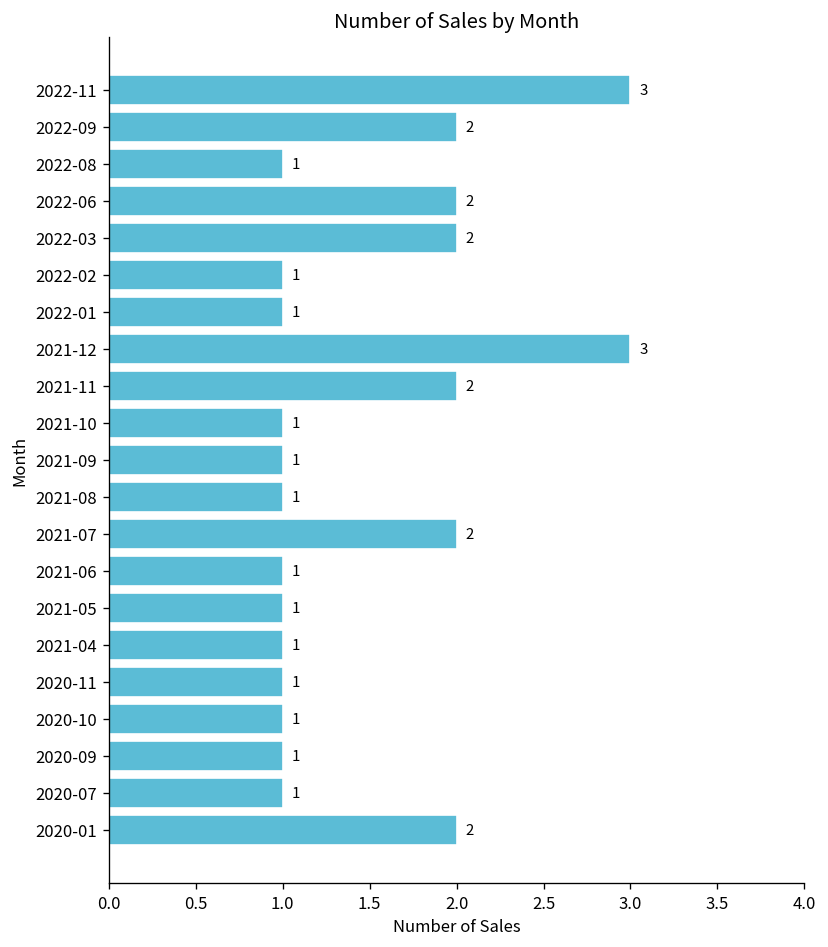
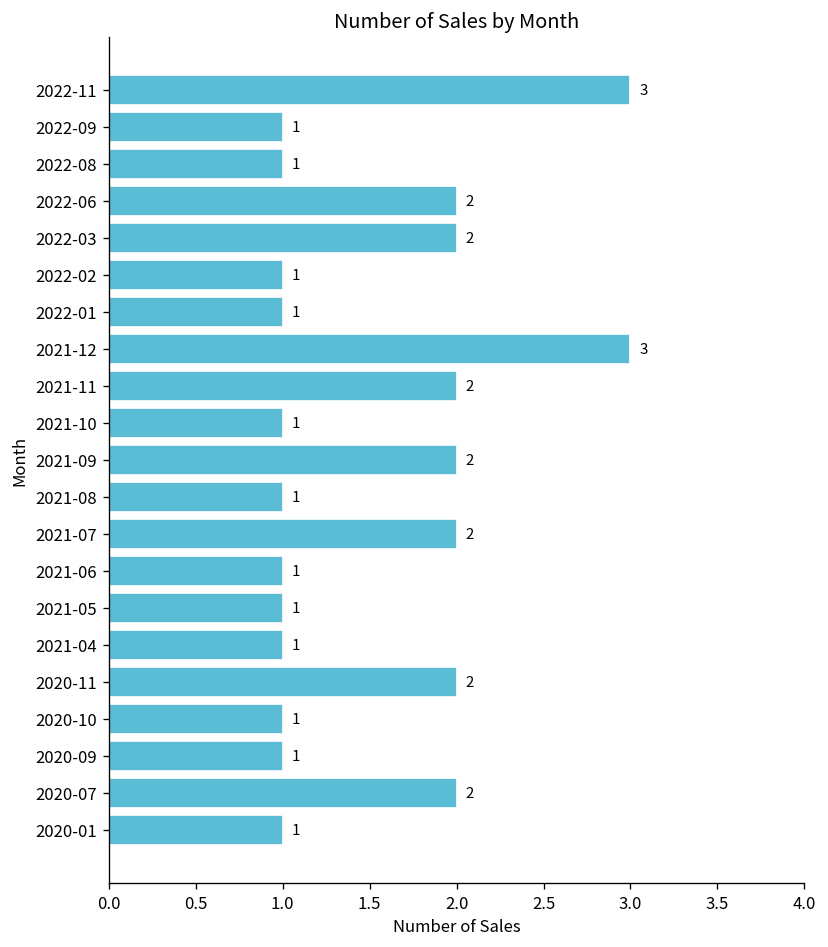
2022-09: 2 -> 1
2021-09: 1 -> 2
2020-11: 1 -> 2
2020-07: 1 -> 2
2020-01: 2 -> 1
